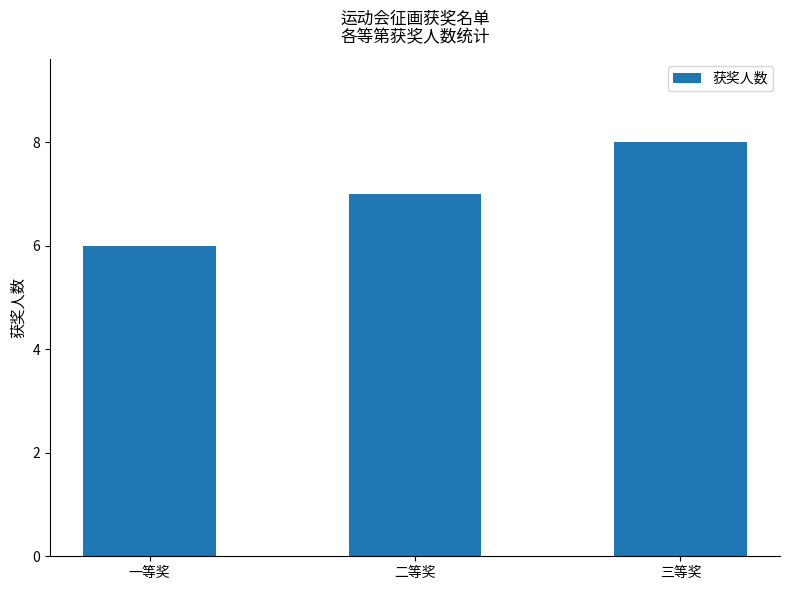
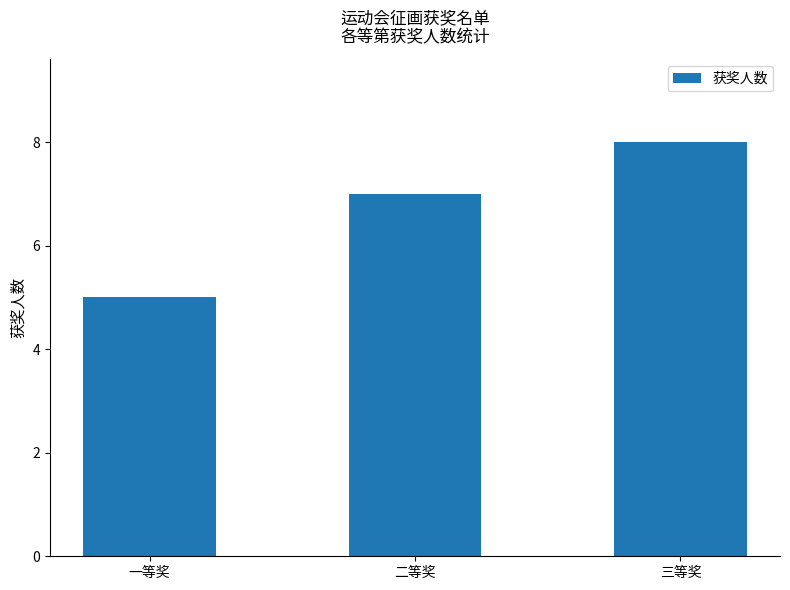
一等奖: 6 -> 5
